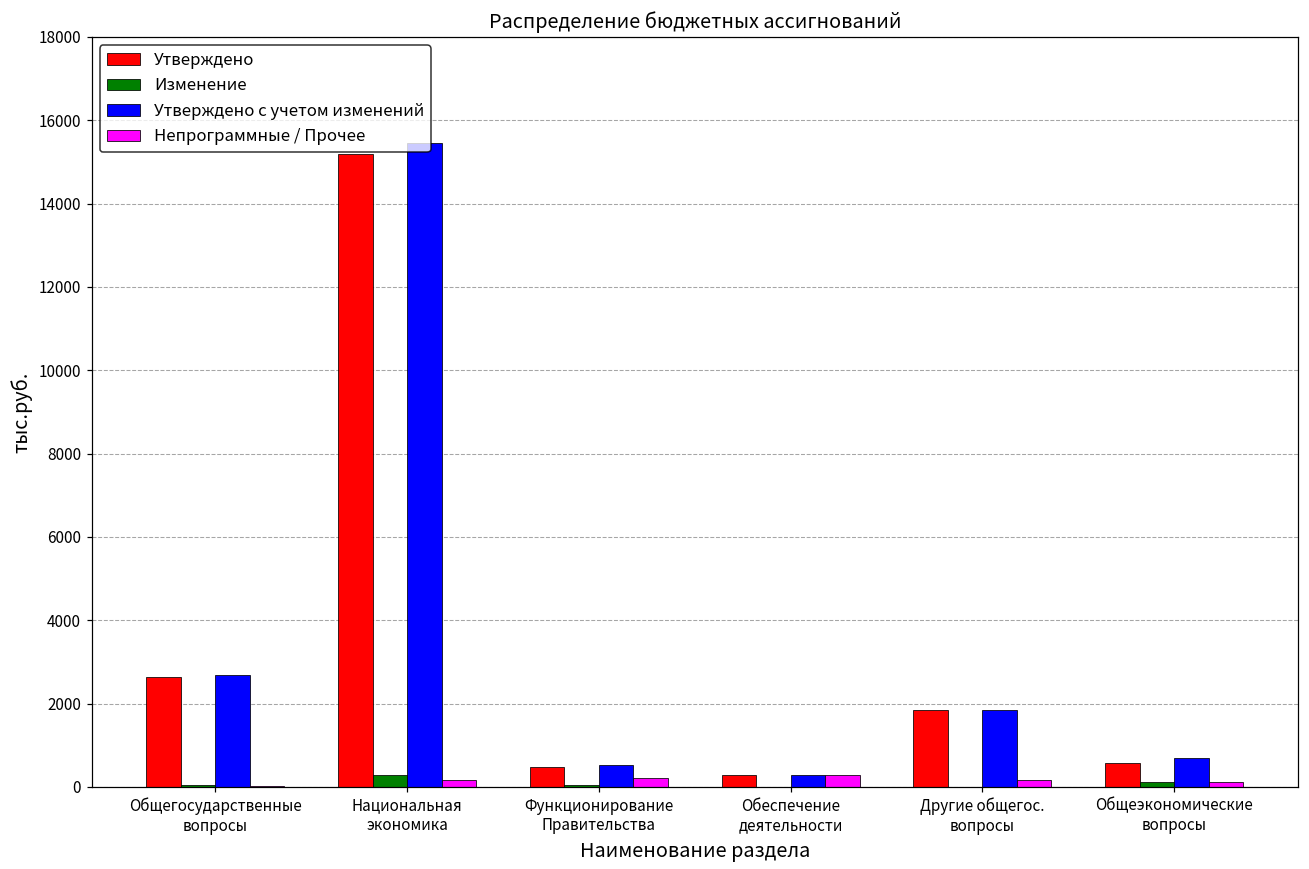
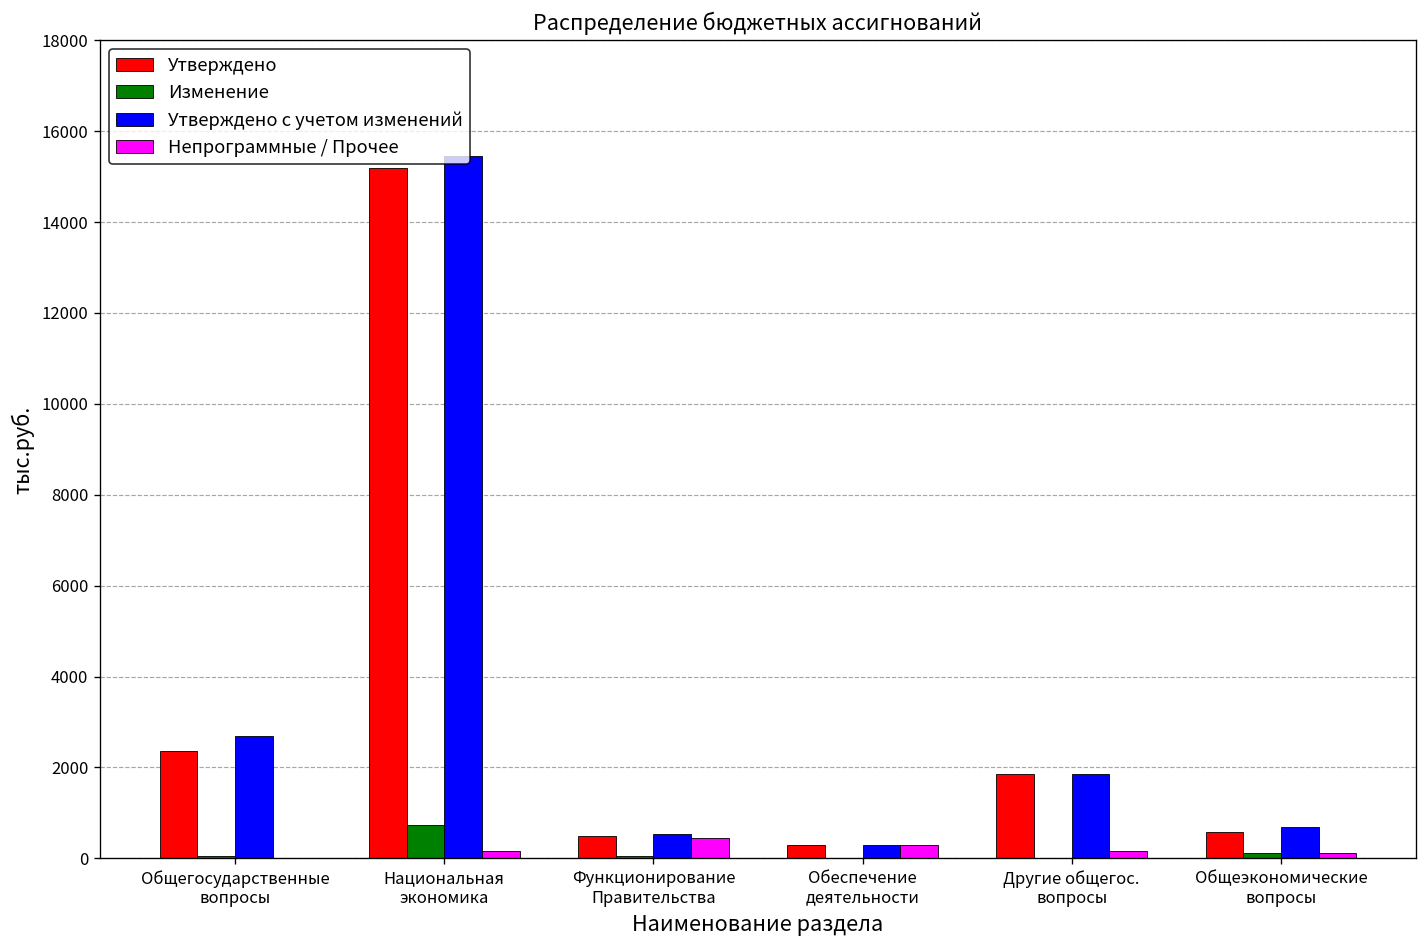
Утверждено, Общегосударственные вопросы: 2600 -> 2400
Изменение, Национальная экономика: 300 -> 700
Непрограммные / Прочее, Функционирование Правительства: 200 -> 400
